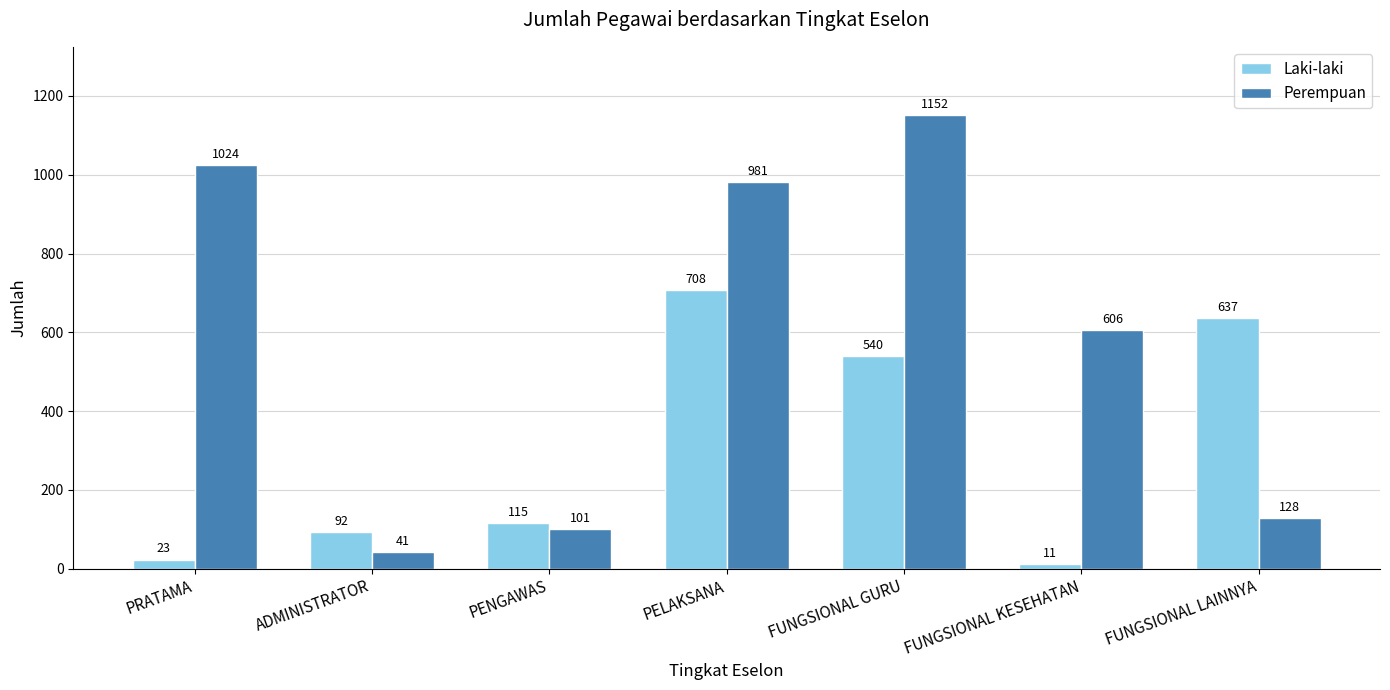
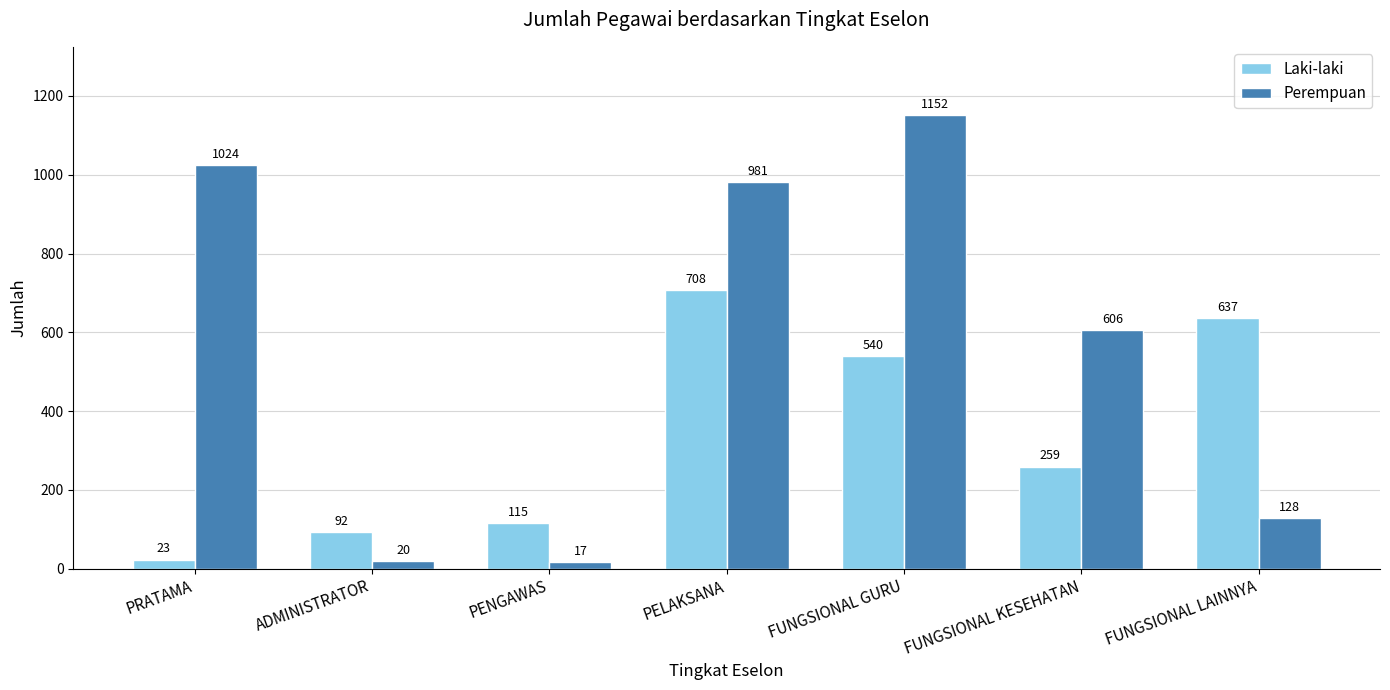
Perempuan, ADMINISTRATOR: 41 -> 20
Perempuan, PENGAWAS: 101 -> 17
Laki-laki, FUNGSIONAL KESEHATAN: 11 -> 259
